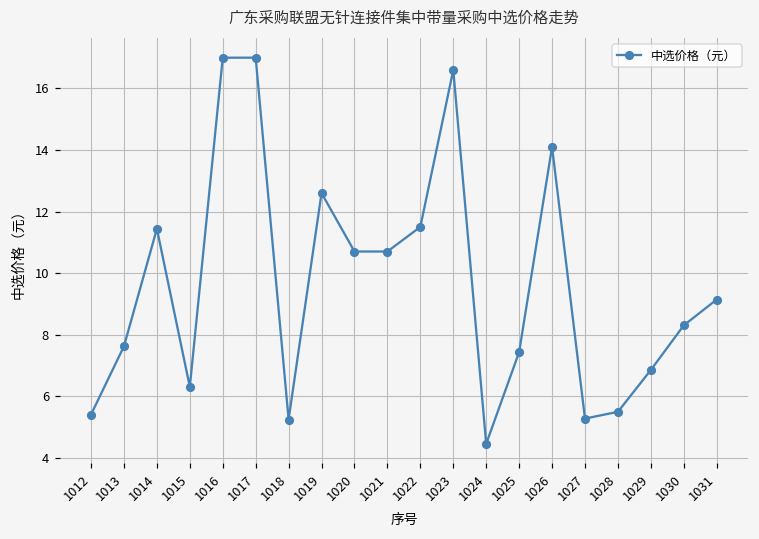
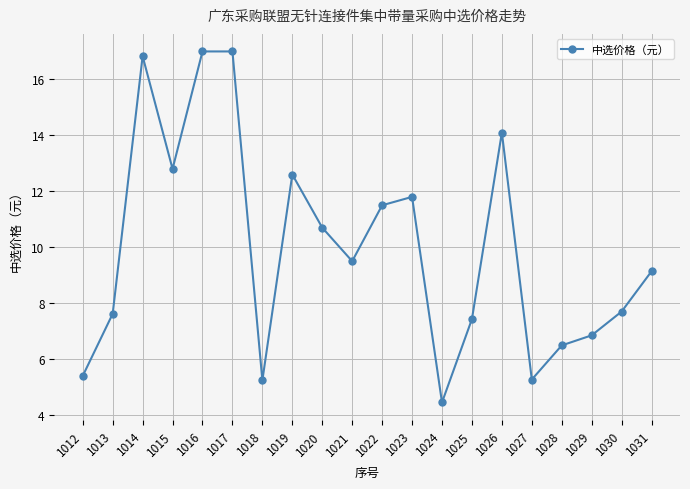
1014: 11.4 -> 16.8
1015: 6.3 -> 12.8
1021: 10.7 -> 9.5
1023: 16.6 -> 11.8
1028: 5.5 -> 6.5
1030: 8.3 -> 7.7
